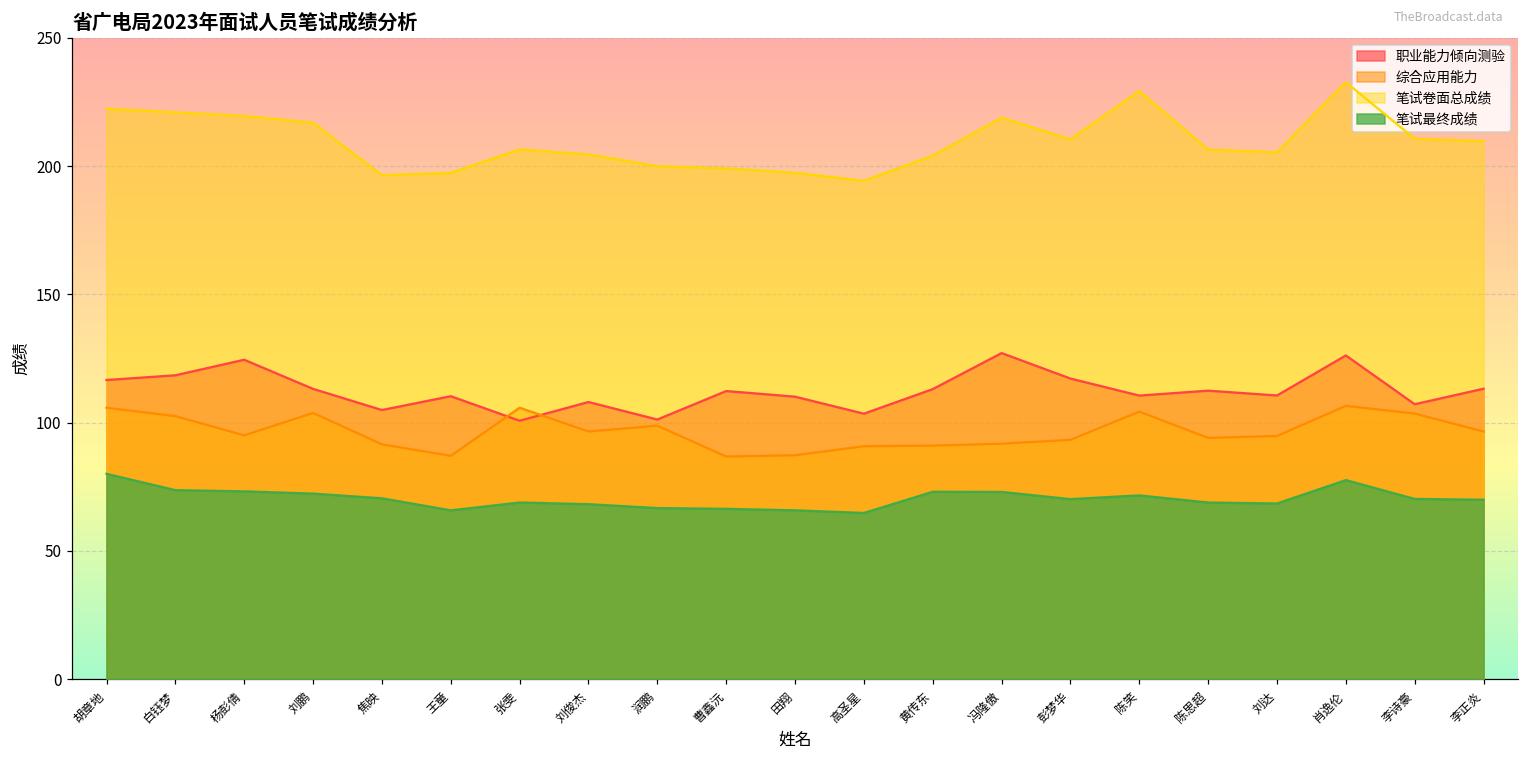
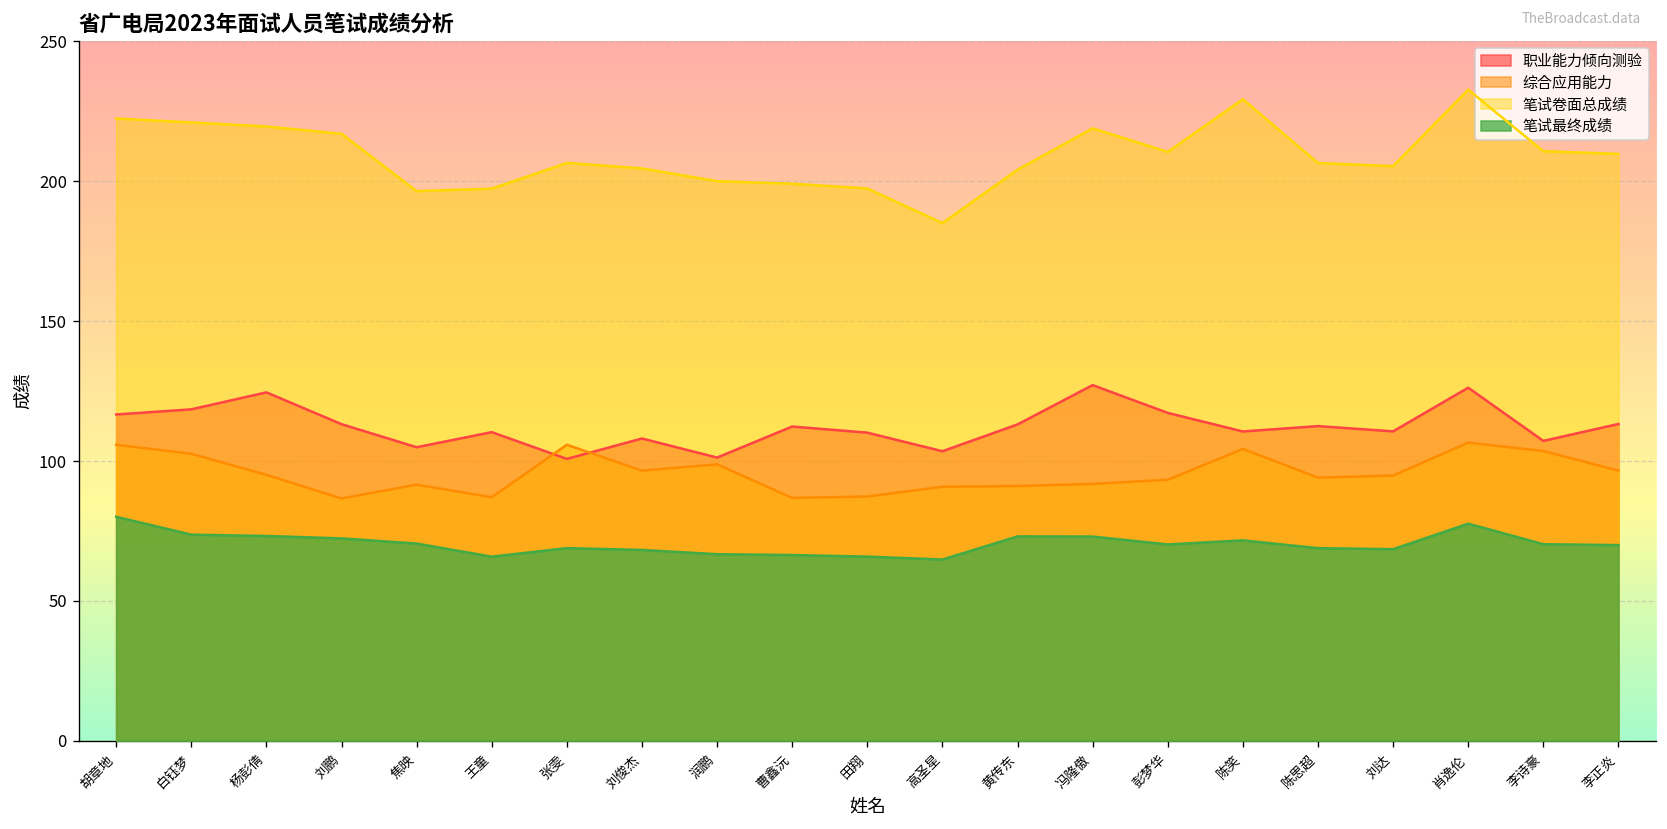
综合应用能力, 刘鹏: 104 -> 87
笔试卷面总成绩, 高圣星: 194 -> 185
